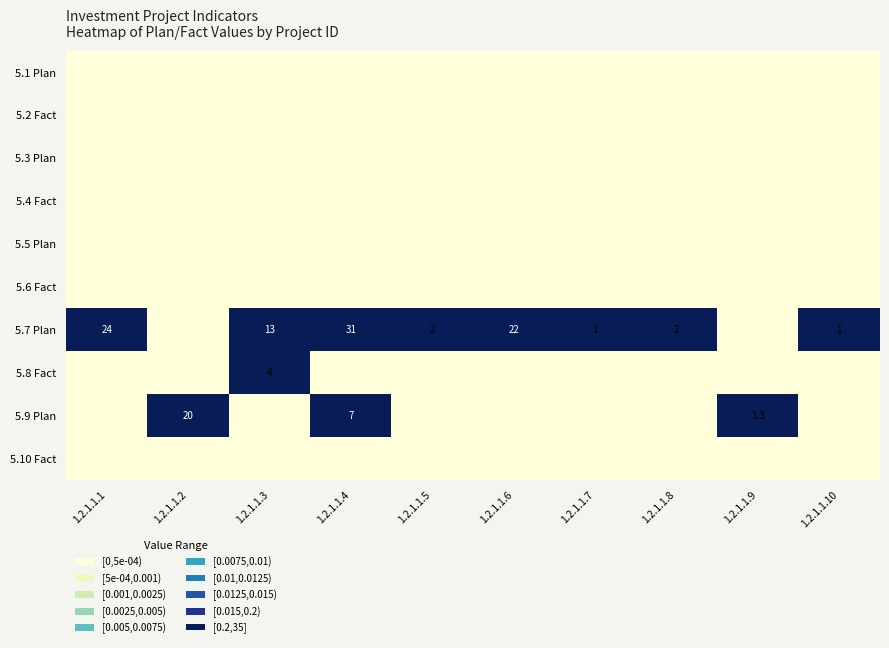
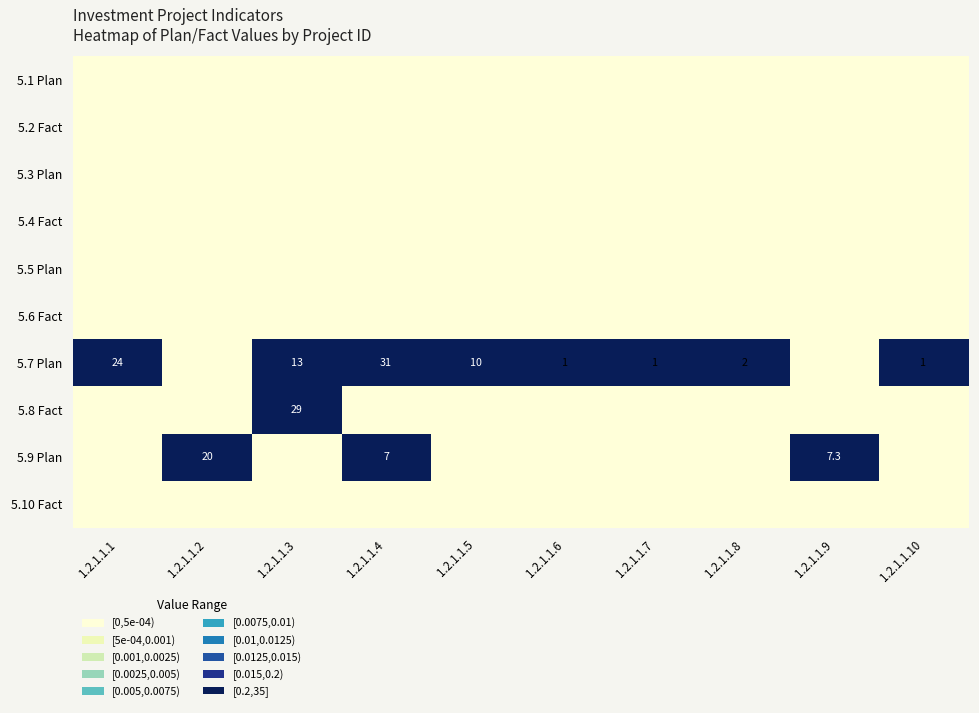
5.7 Plan, 1.2.1.1.5: 2 -> 10
5.7 Plan, 1.2.1.1.6: 22 -> 1
5.8 Fact, 1.2.1.1.3: 4 -> 29
5.9 Plan, 1.2.1.1.9: 1.3 -> 7.3
